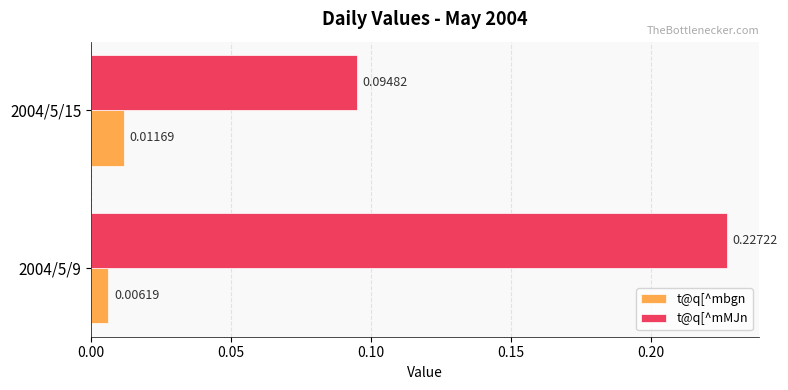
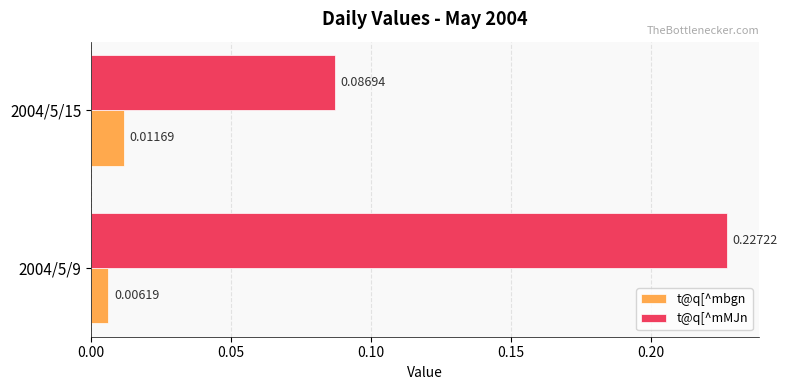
t@q[^mMJn, 2004/5/15: 0.09482 -> 0.08694
